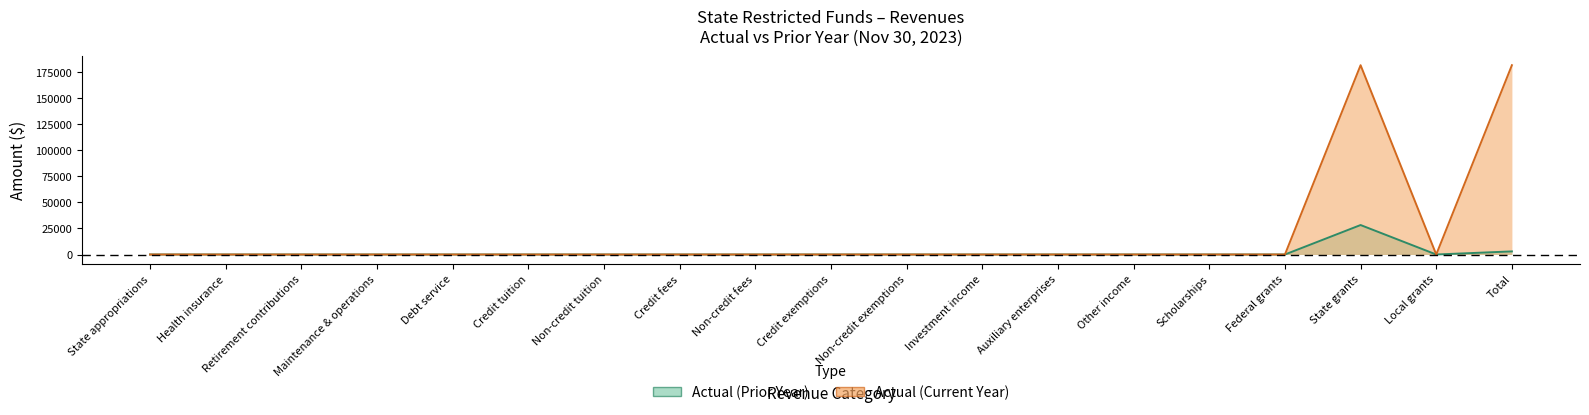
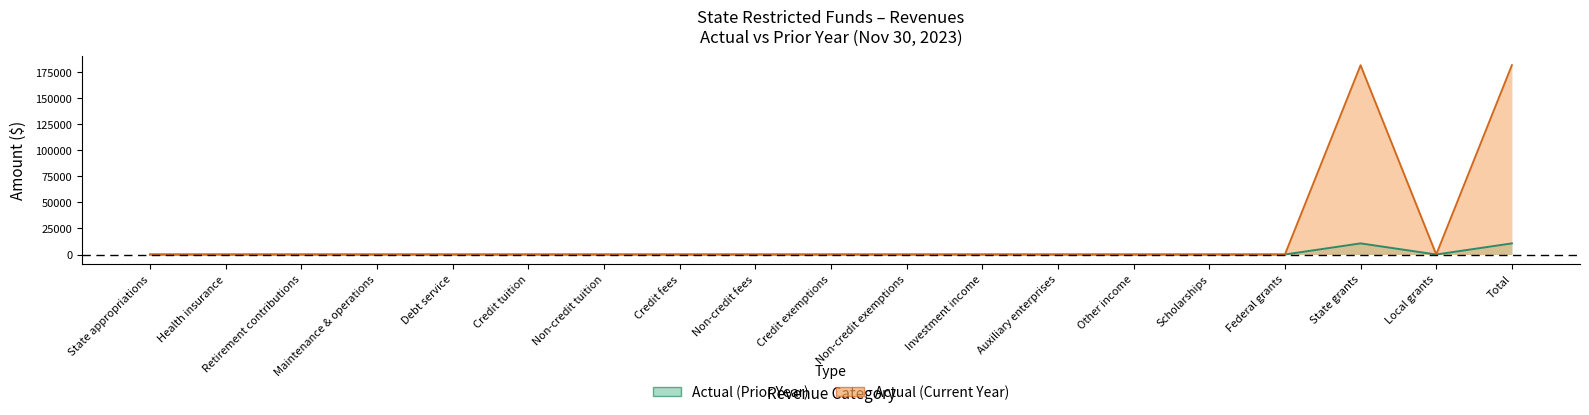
Actual (Prior Year), State grants: 28000 -> 11000
Actual (Prior Year), Total: 3000 -> 11000
